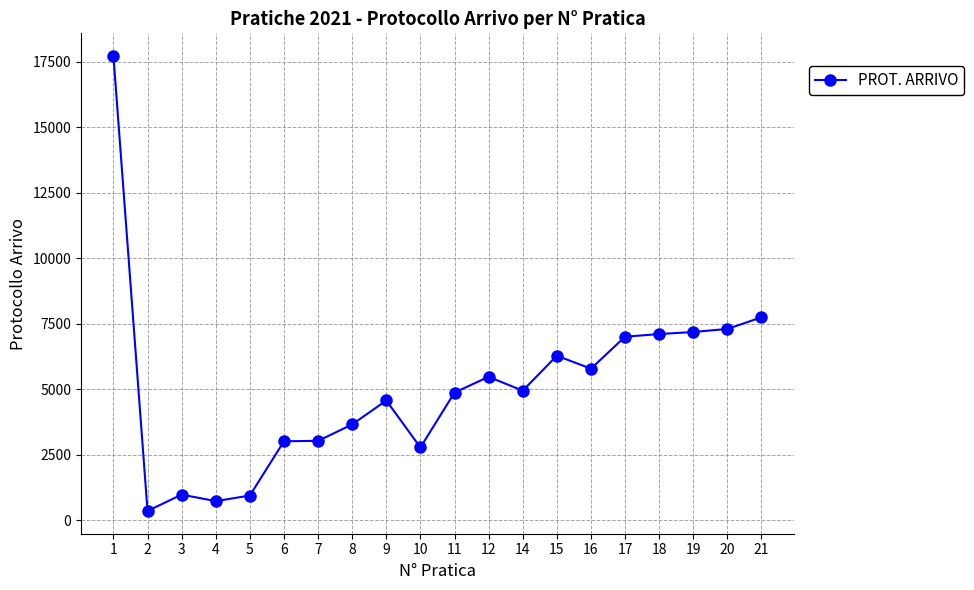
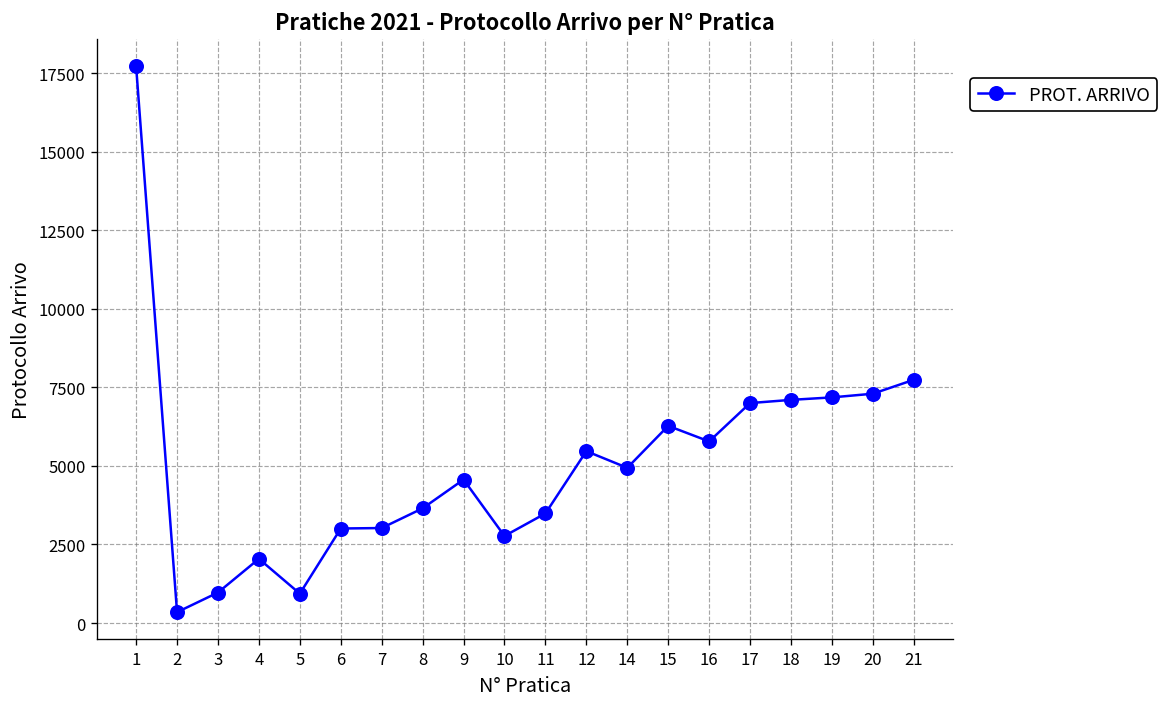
4: 700 -> 2000
11: 4900 -> 3500
